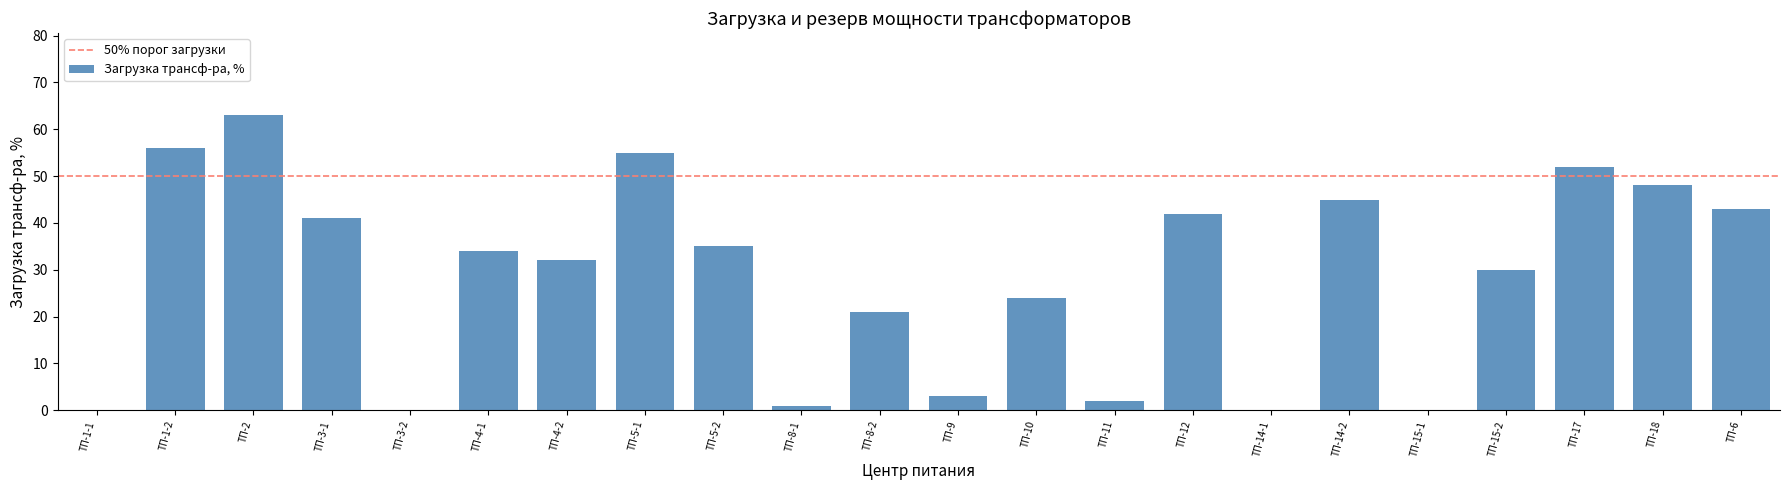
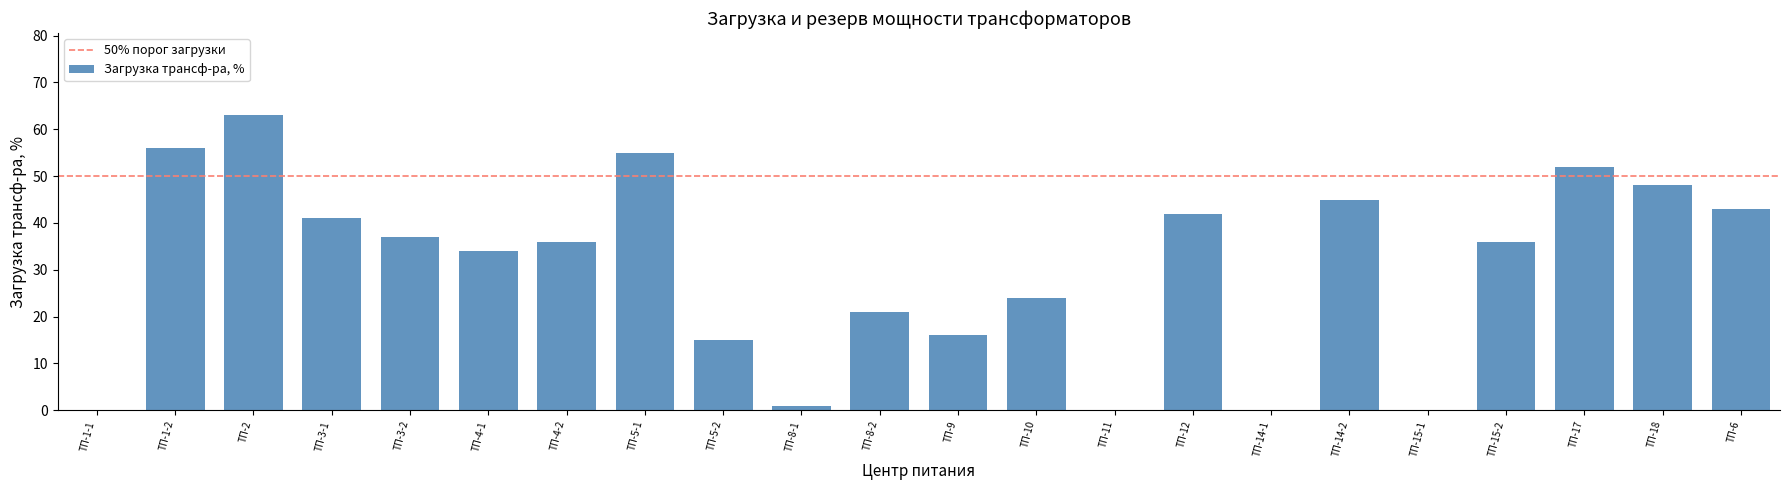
ТП-3-2: 0 -> 37
ТП-4-2: 32 -> 36
ТП-5-2: 35 -> 15
ТП-9: 3 -> 16
ТП-11: 2 -> 0
ТП-15-2: 30 -> 36
